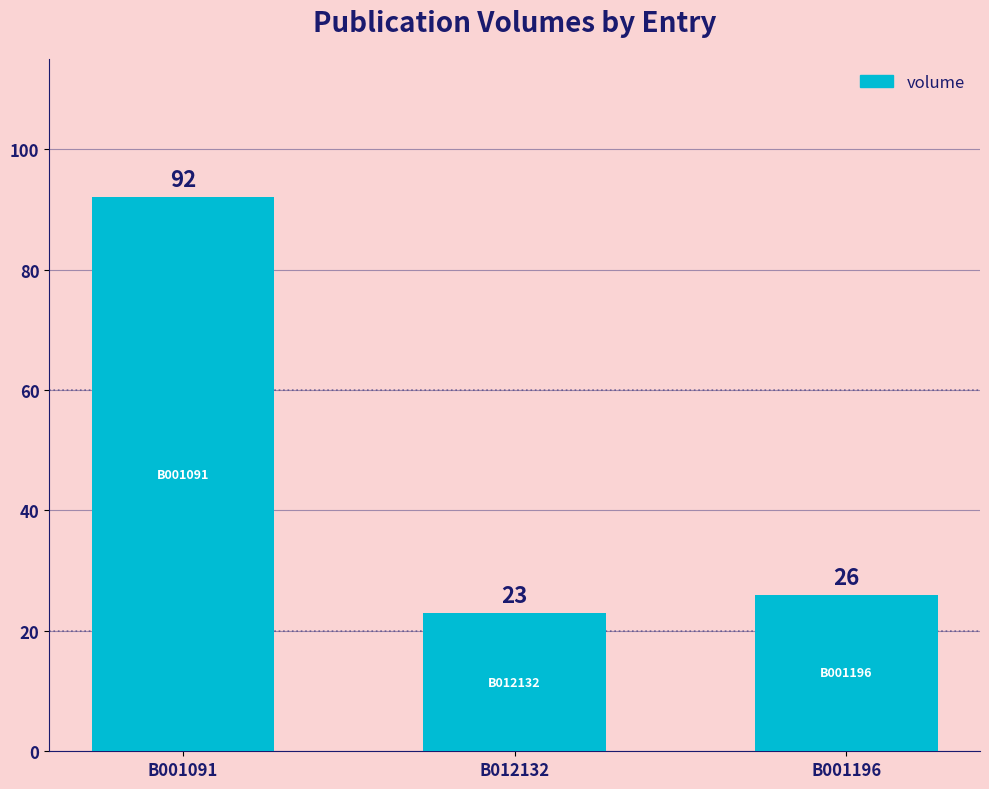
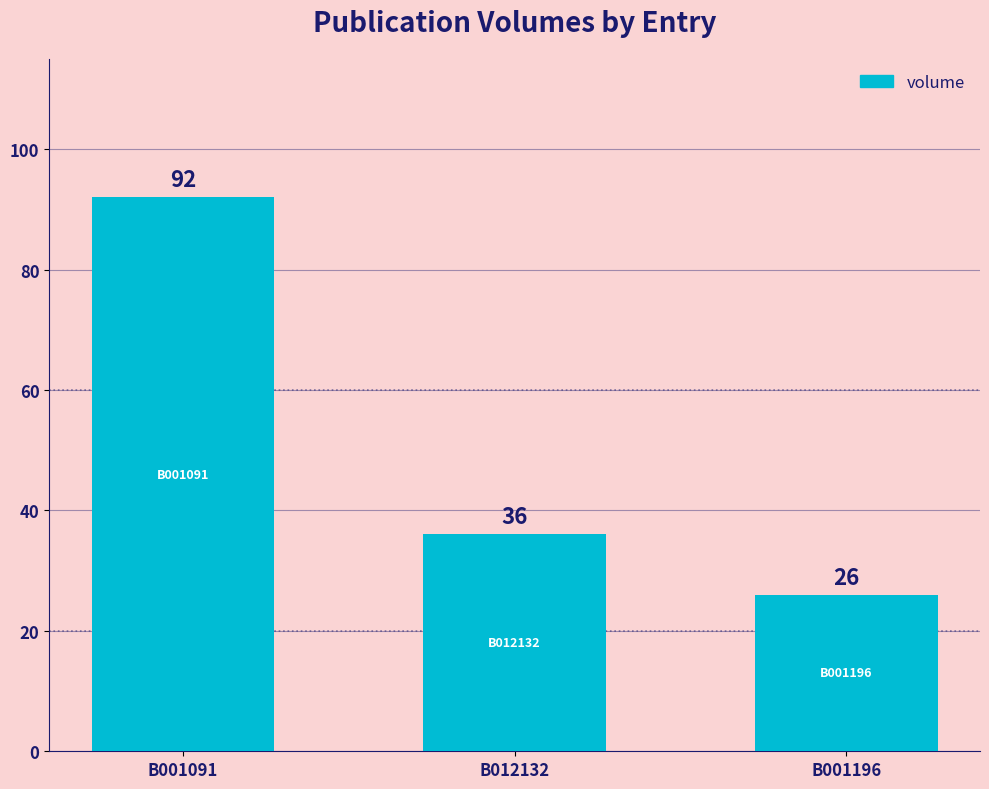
B012132: 23 -> 36
